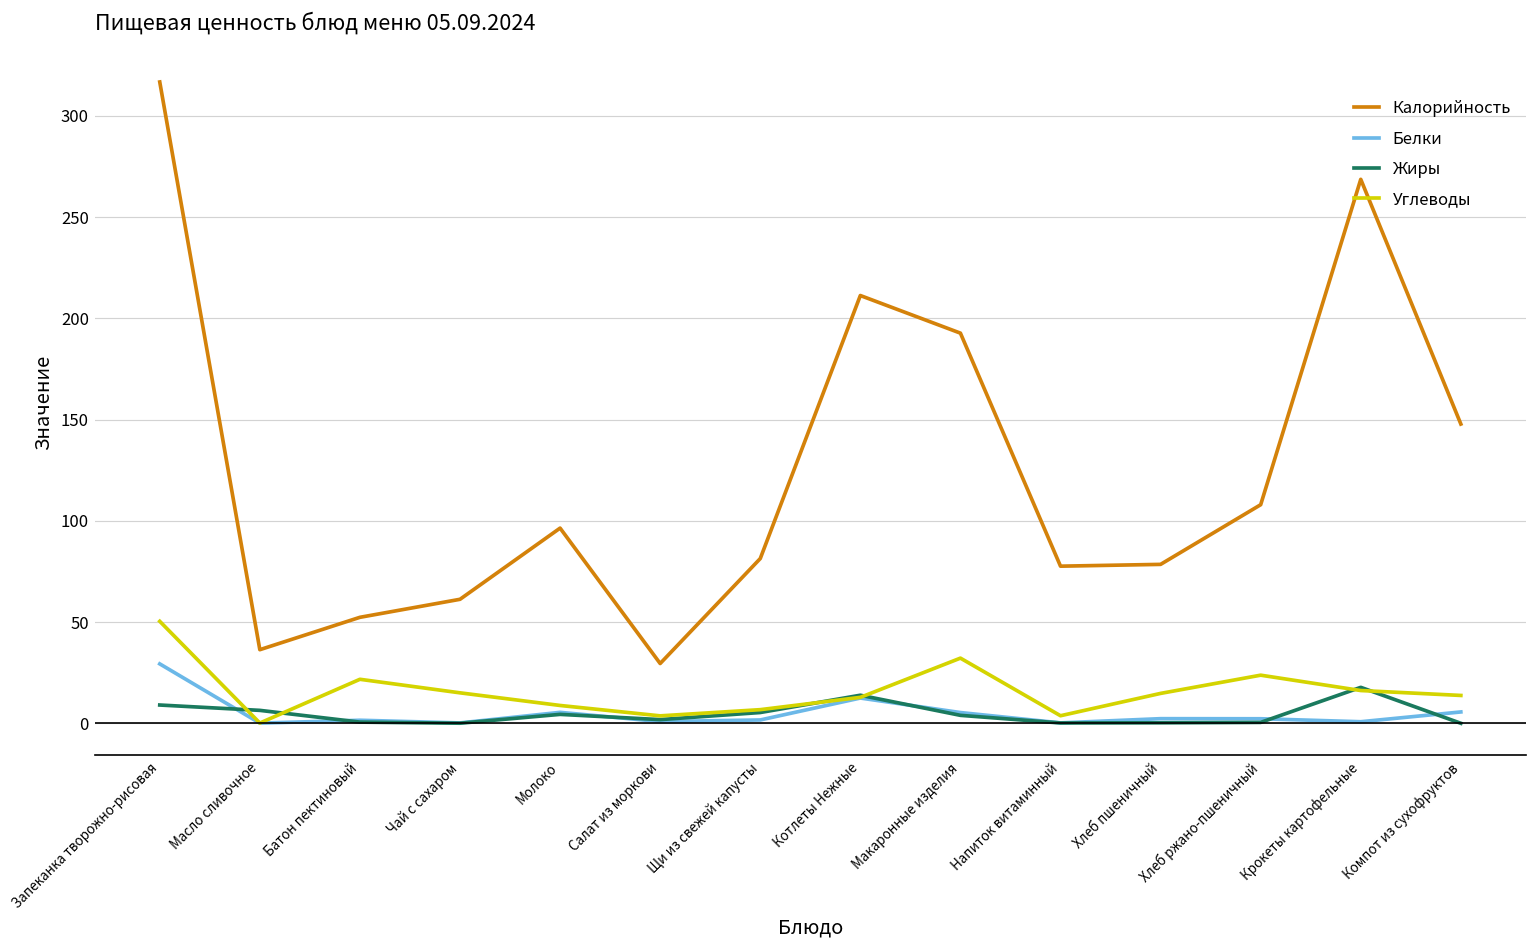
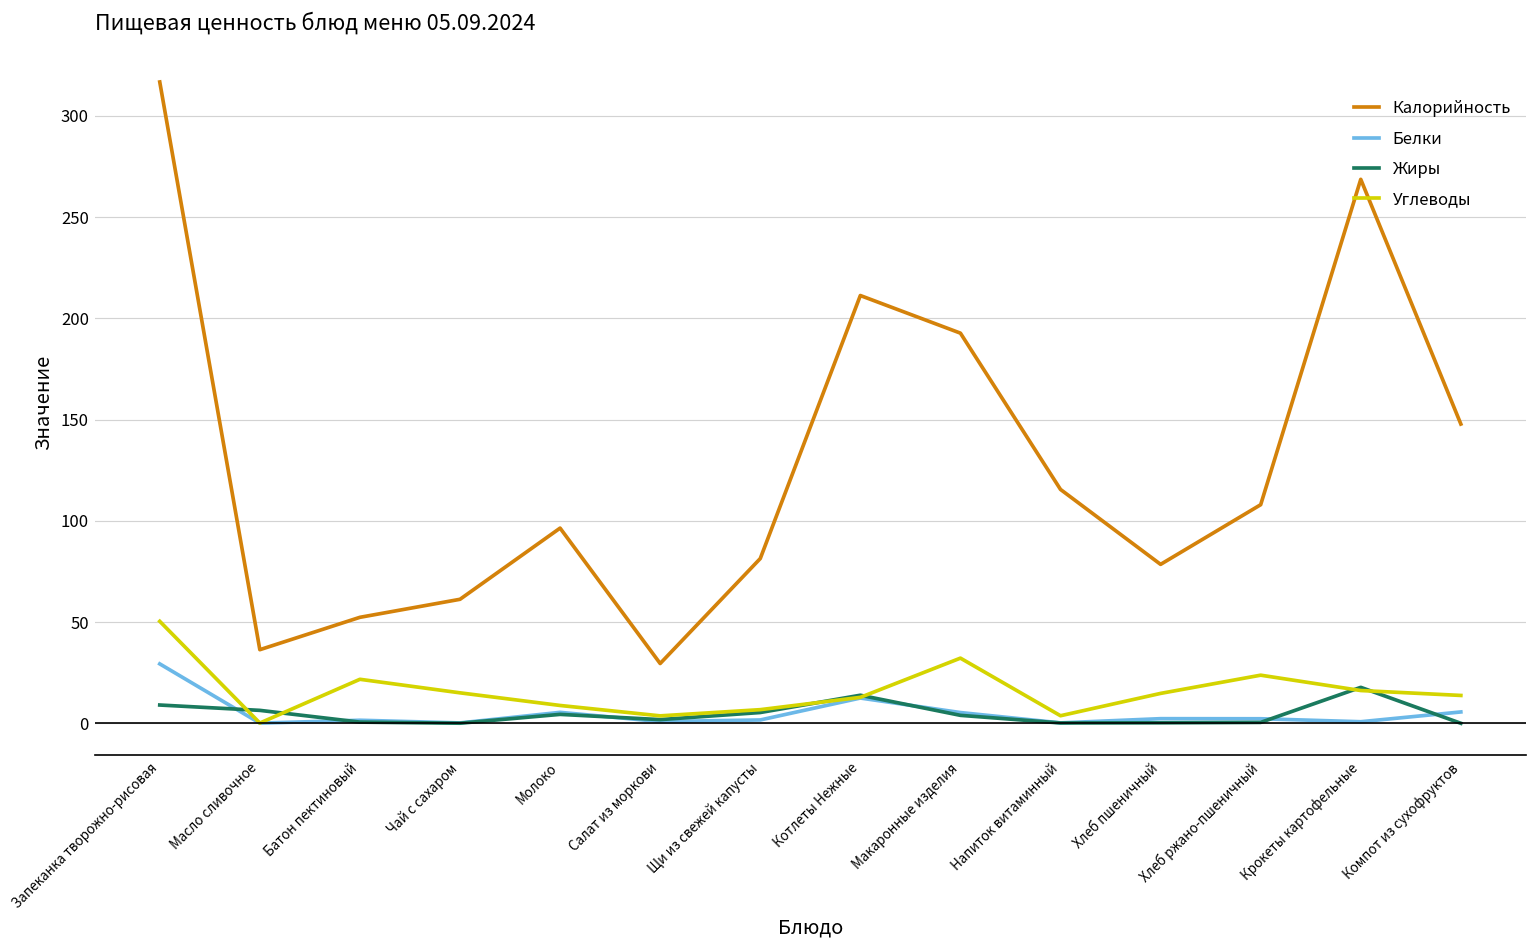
Калорийность, Напиток витаминный: 78 -> 116
